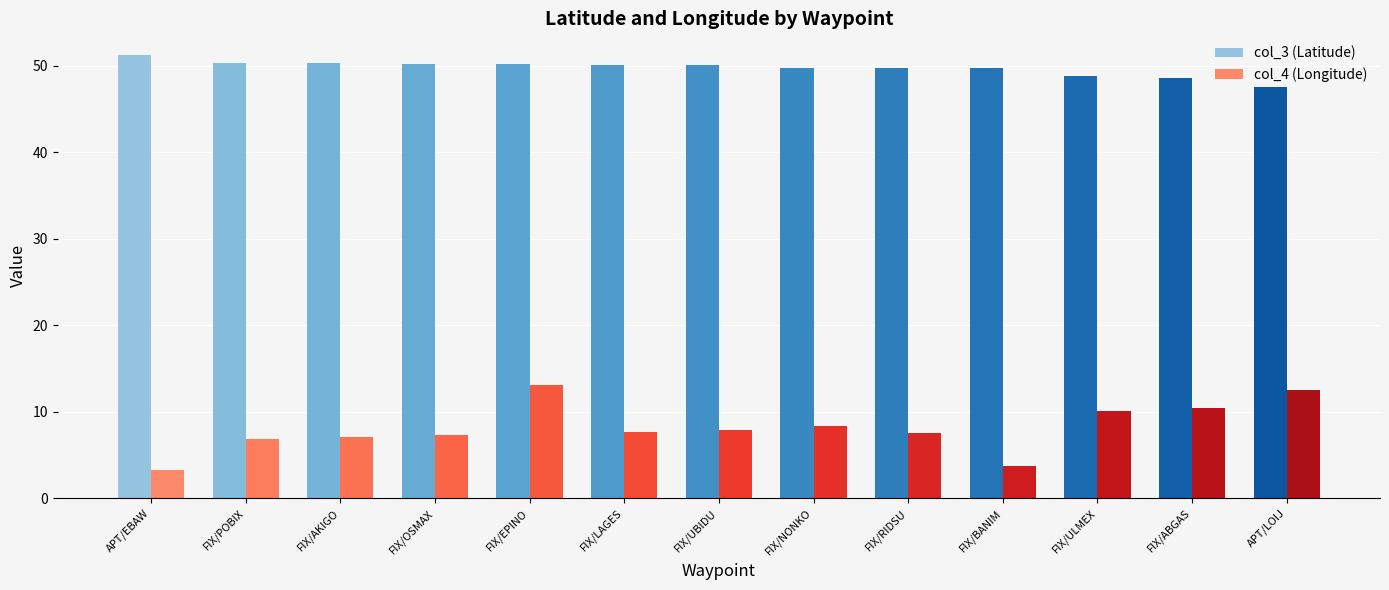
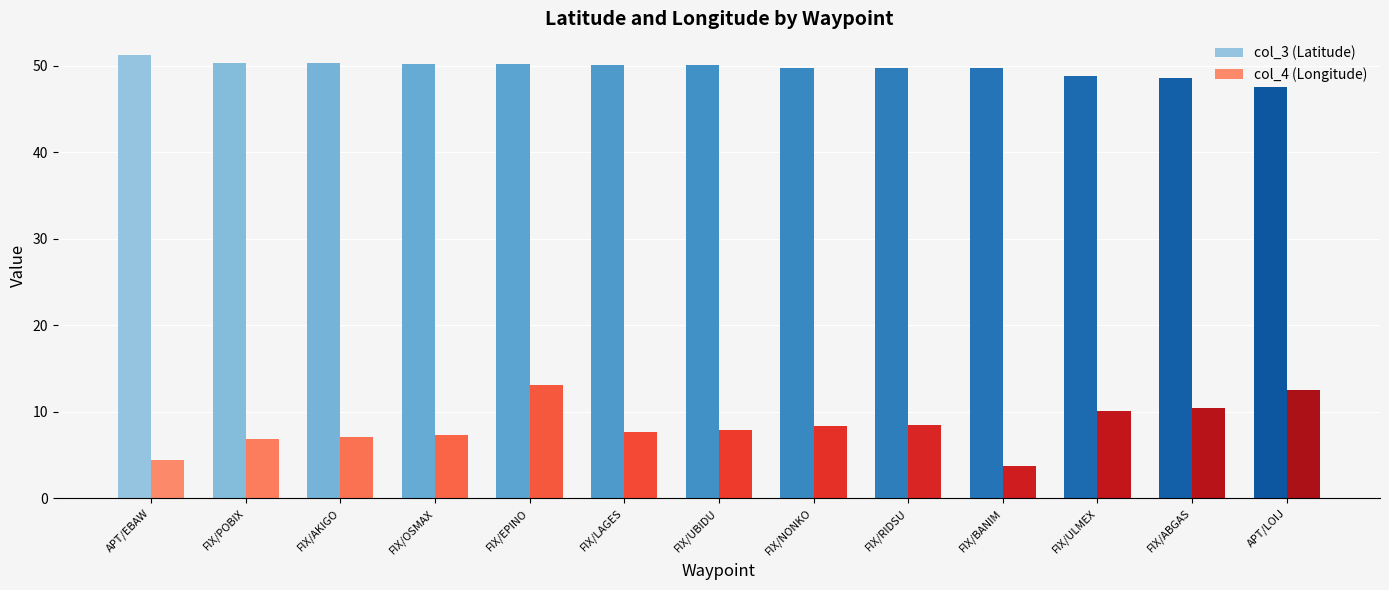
col_4 (Longitude), APT/EBAW: 3 -> 4
col_4 (Longitude), FIX/RIDSU: 7.5 -> 8.5
